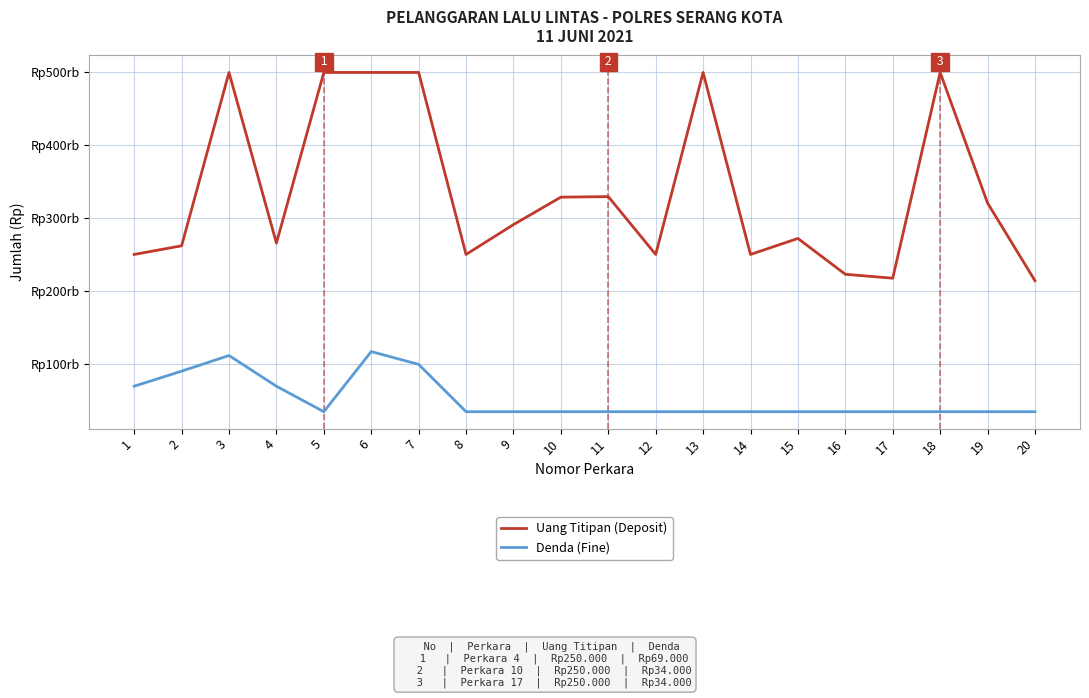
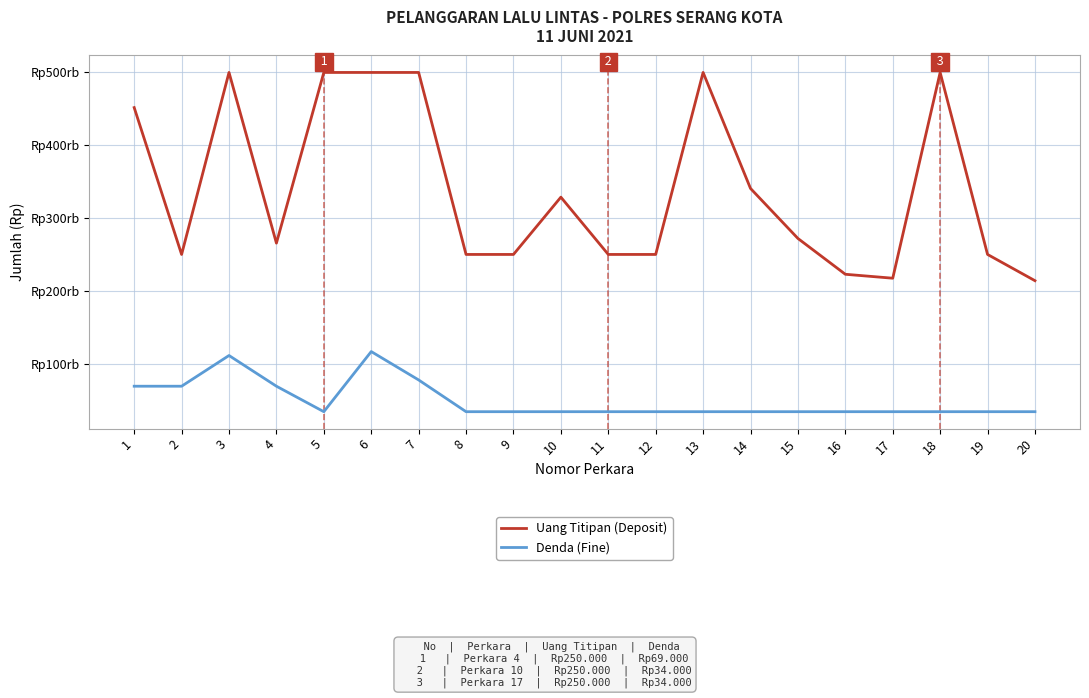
Uang Titipan (Deposit), 1: Rp250rb -> Rp450rb
Uang Titipan (Deposit), 2: Rp260rb -> Rp250rb
Denda (Fine), 2: Rp90rb -> Rp70rb
Denda (Fine), 7: Rp100rb -> Rp80rb
Uang Titipan (Deposit), 9: Rp290rb -> Rp250rb
Uang Titipan (Deposit), 11: Rp330rb -> Rp250rb
Uang Titipan (Deposit), 14: Rp250rb -> Rp340rb
Uang Titipan (Deposit), 19: Rp320rb -> Rp250rb
